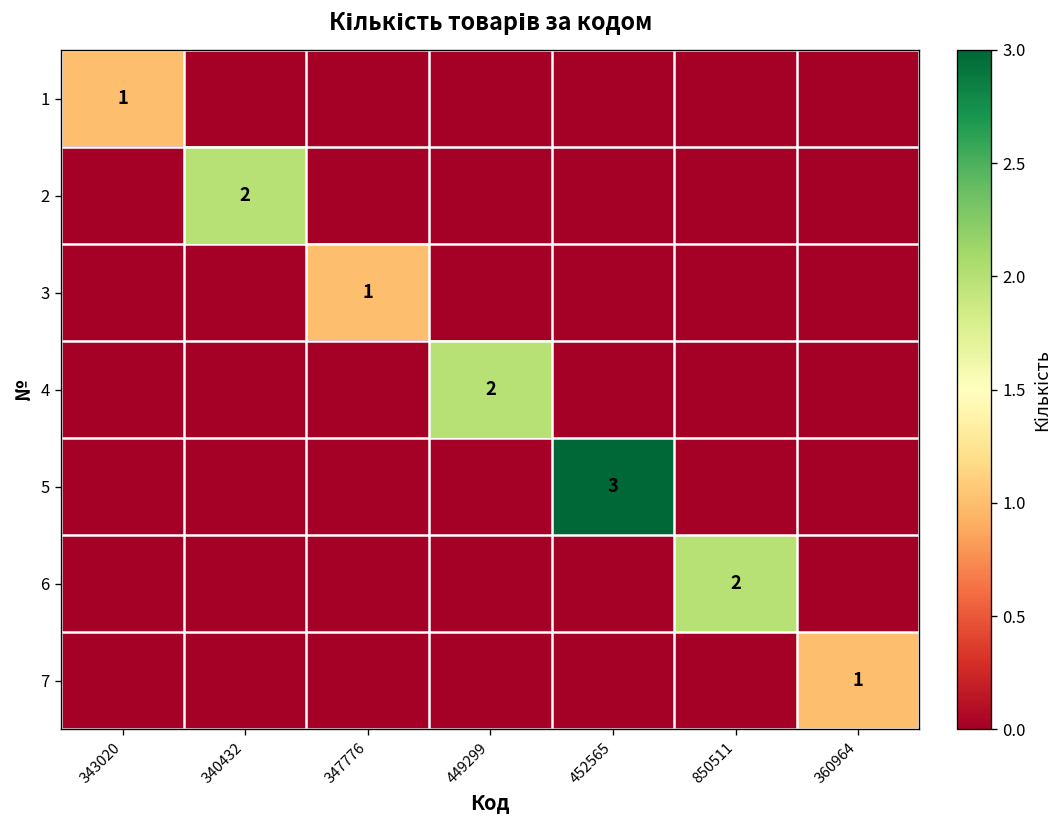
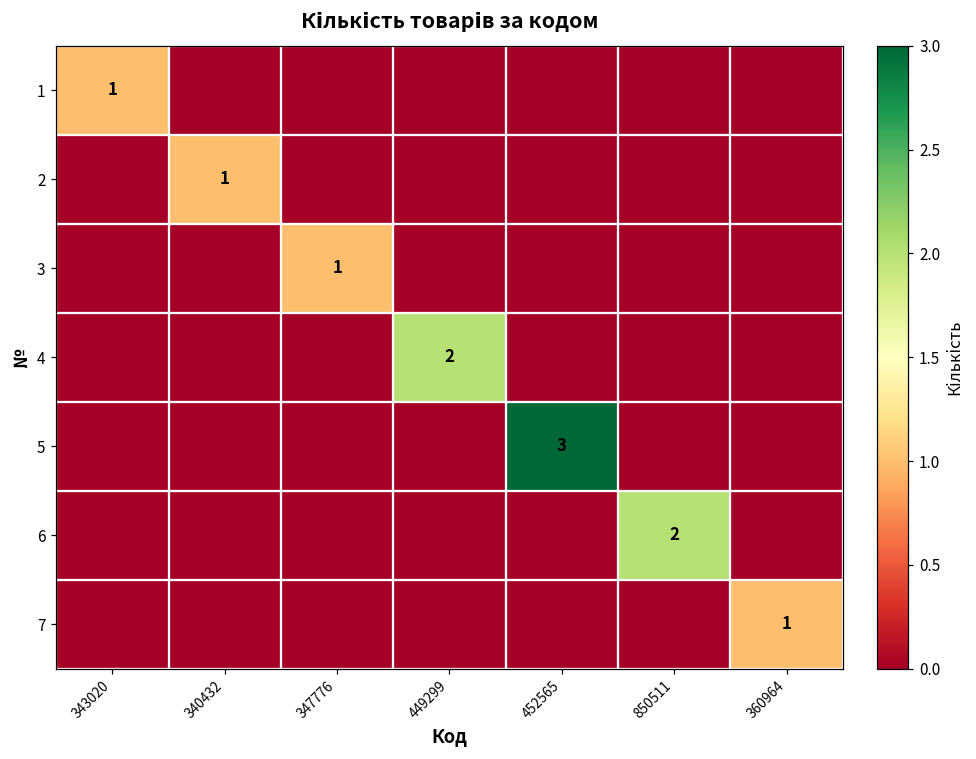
2, 340432: 2 -> 1
